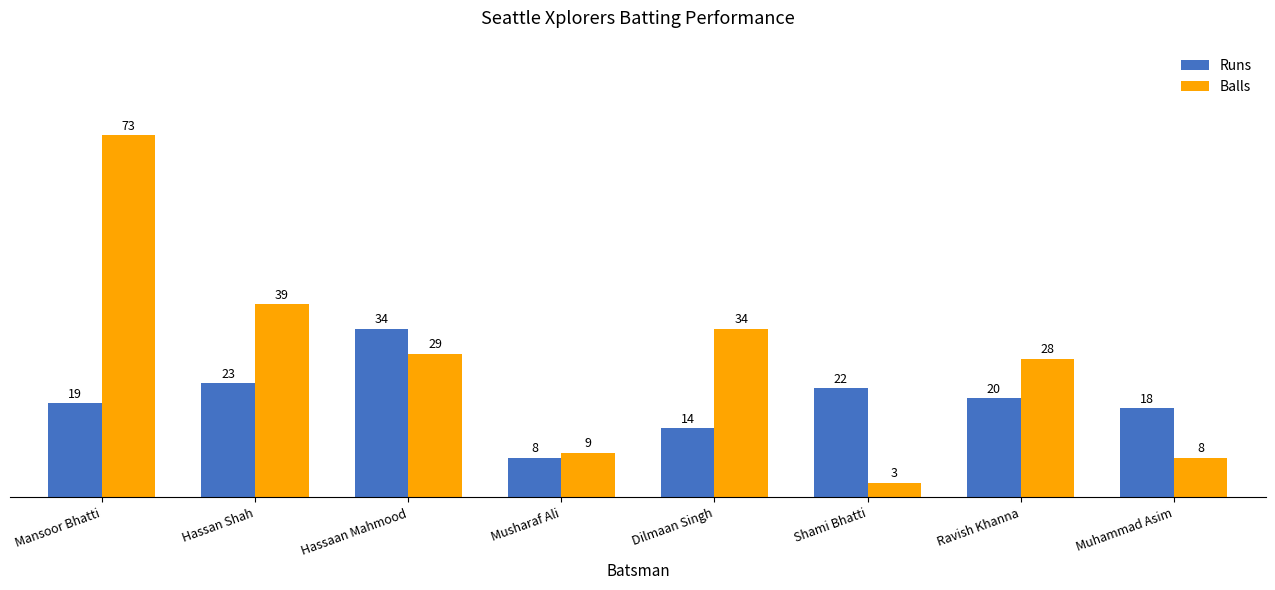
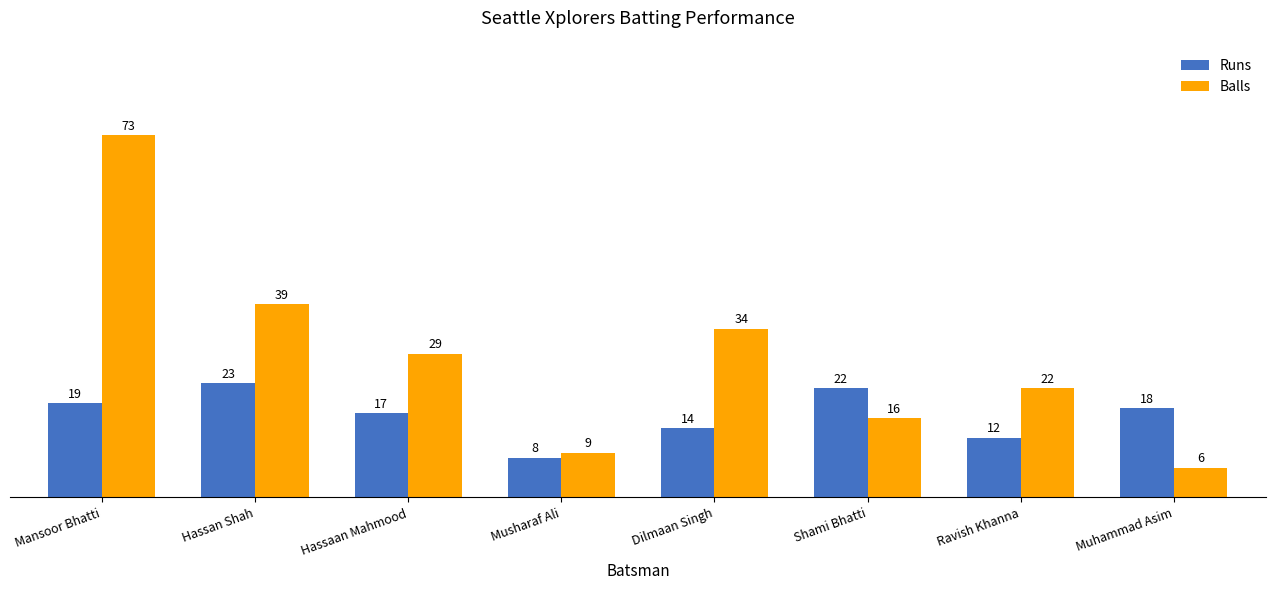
Runs, Hassaan Mahmood: 34 -> 17
Balls, Shami Bhatti: 3 -> 16
Runs, Ravish Khanna: 20 -> 12
Balls, Ravish Khanna: 28 -> 22
Balls, Muhammad Asim: 8 -> 6
